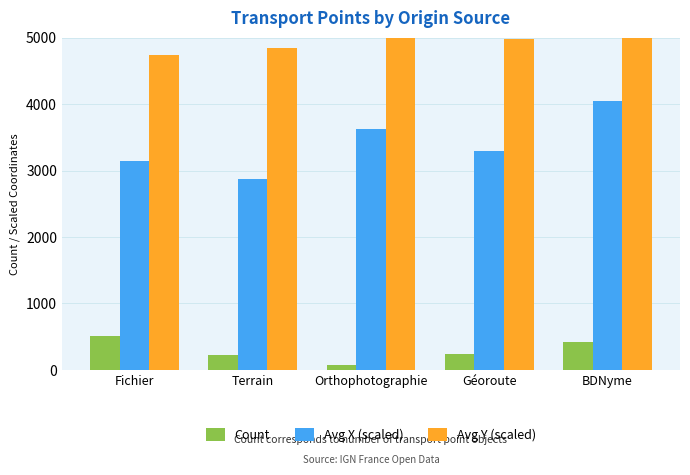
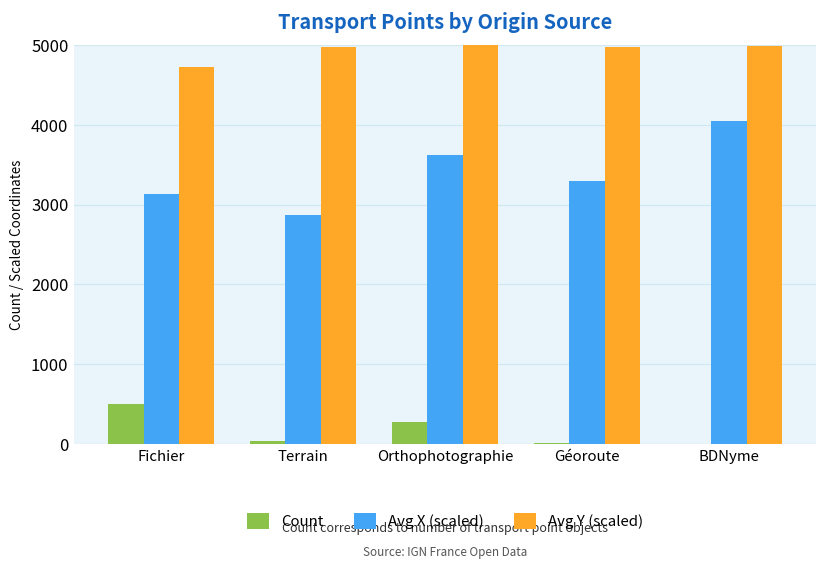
Count, Terrain: 200 -> 0
Avg Y (scaled), Terrain: 4800 -> 5000
Count, Orthophotographie: 100 -> 300
Count, Géoroute: 200 -> 0
Count, BDNyme: 400 -> 0
